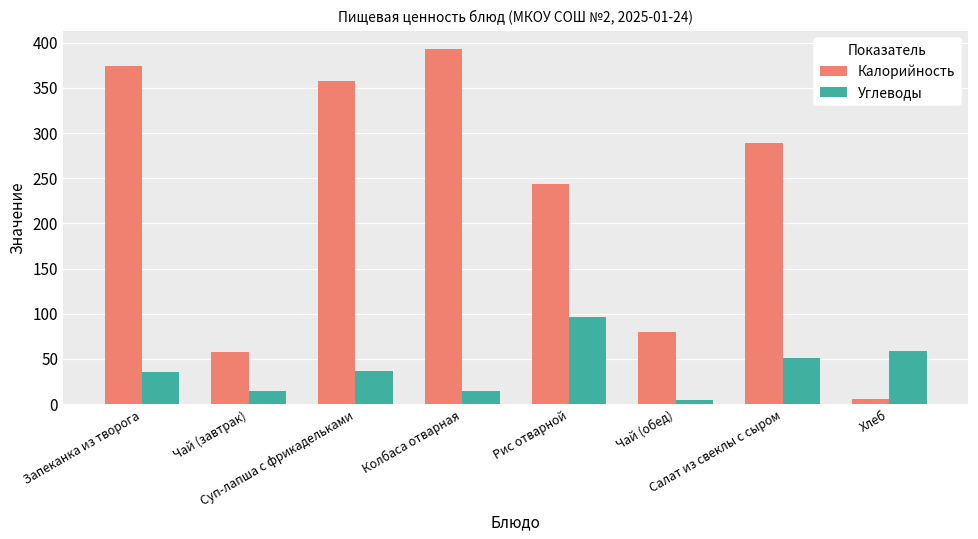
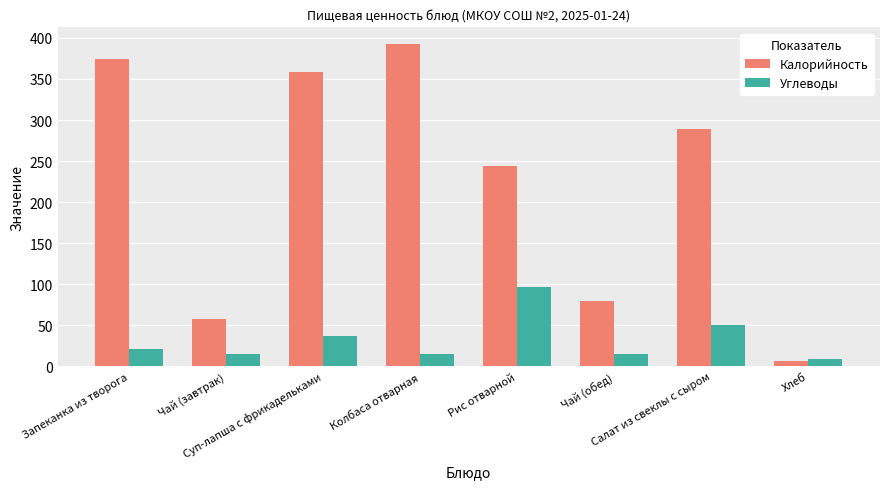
Углеводы, Запеканка из творога: 40 -> 20
Углеводы, Чай (обед): 10 -> 20
Углеводы, Хлеб: 60 -> 10
